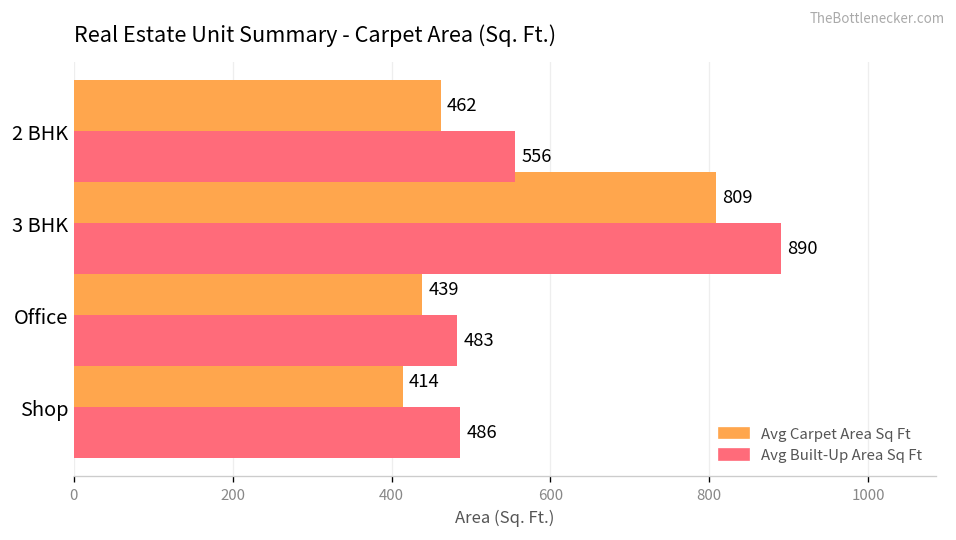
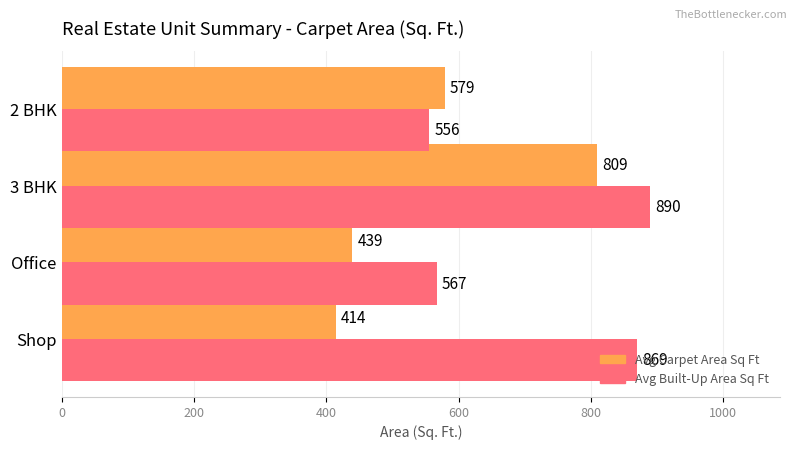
Avg Carpet Area Sq Ft, 2 BHK: 462 -> 579
Avg Built-Up Area Sq Ft, Office: 483 -> 567
Avg Built-Up Area Sq Ft, Shop: 486 -> 869
